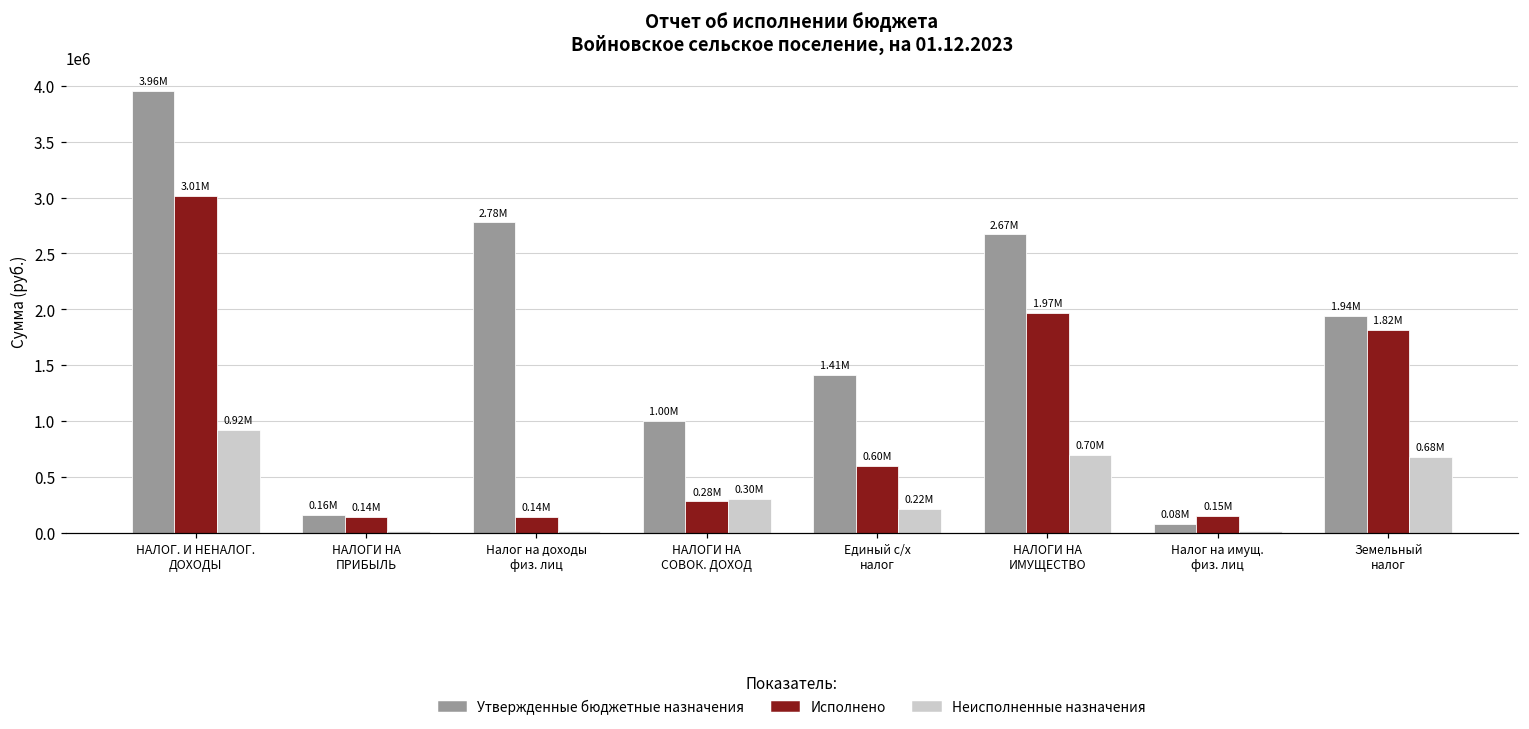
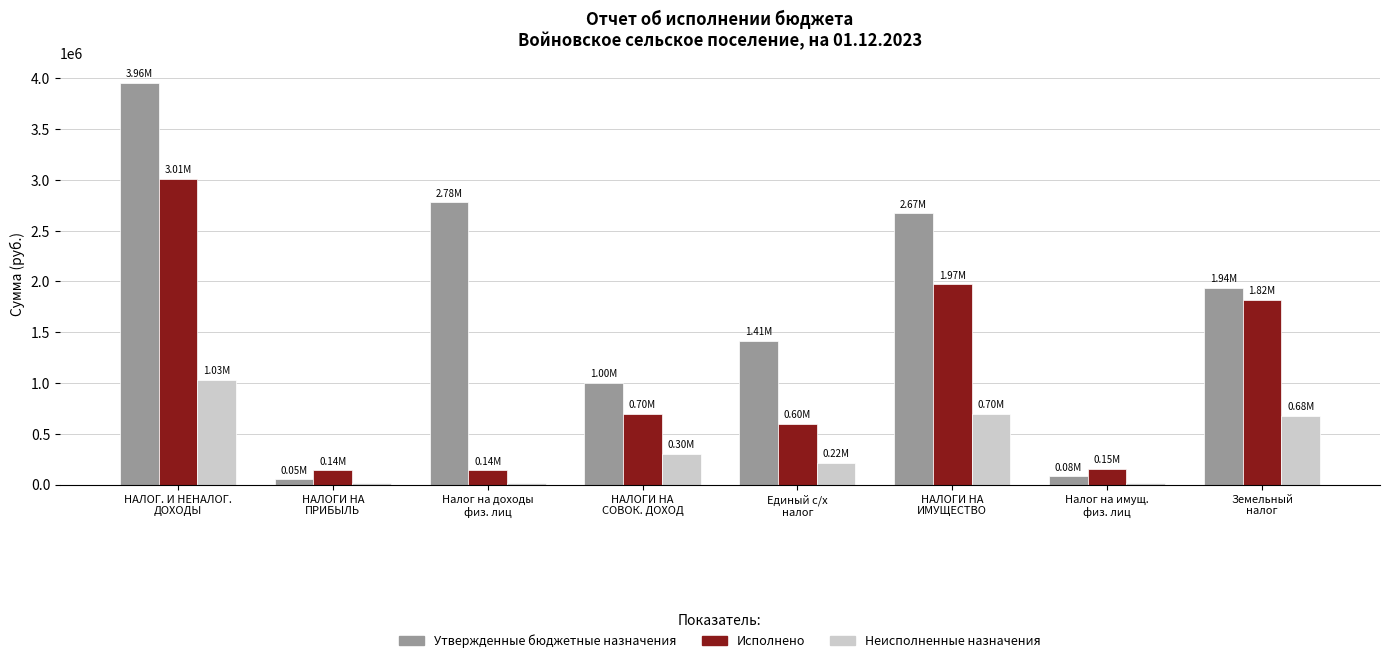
Неисполненные назначения, НАЛОГ. И НЕНАЛОГ. ДОХОДЫ: 0.92M -> 1.03M
Утвержденные бюджетные назначения, НАЛОГИ НА ПРИБЫЛЬ: 0.16M -> 0.05M
Исполнено, НАЛОГИ НА СОВОК. ДОХОД: 0.28M -> 0.70M
